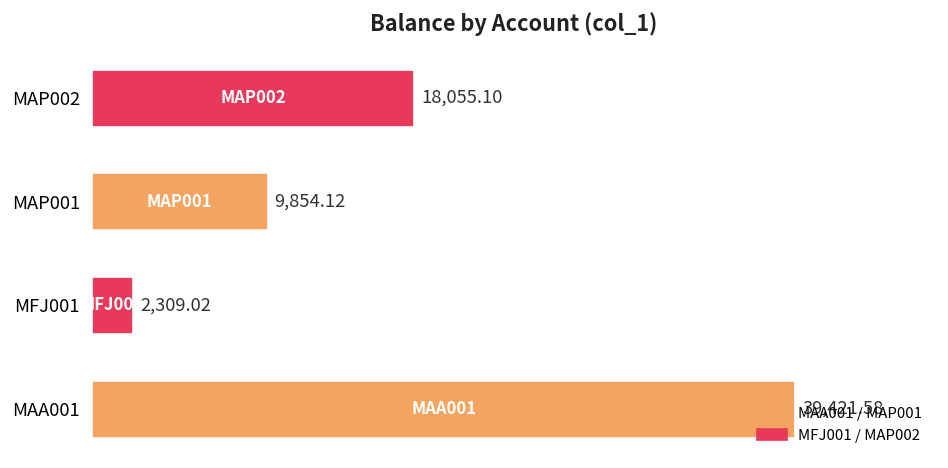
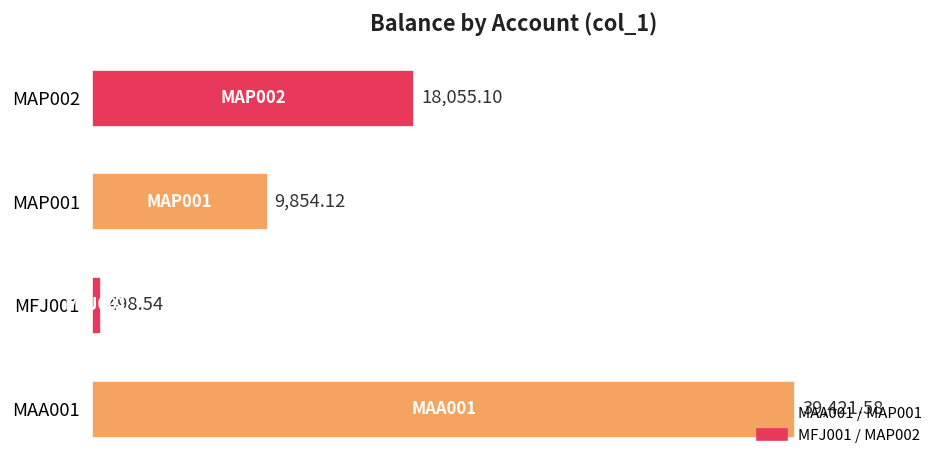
MFJ001: 2,309.02 -> 498.54
